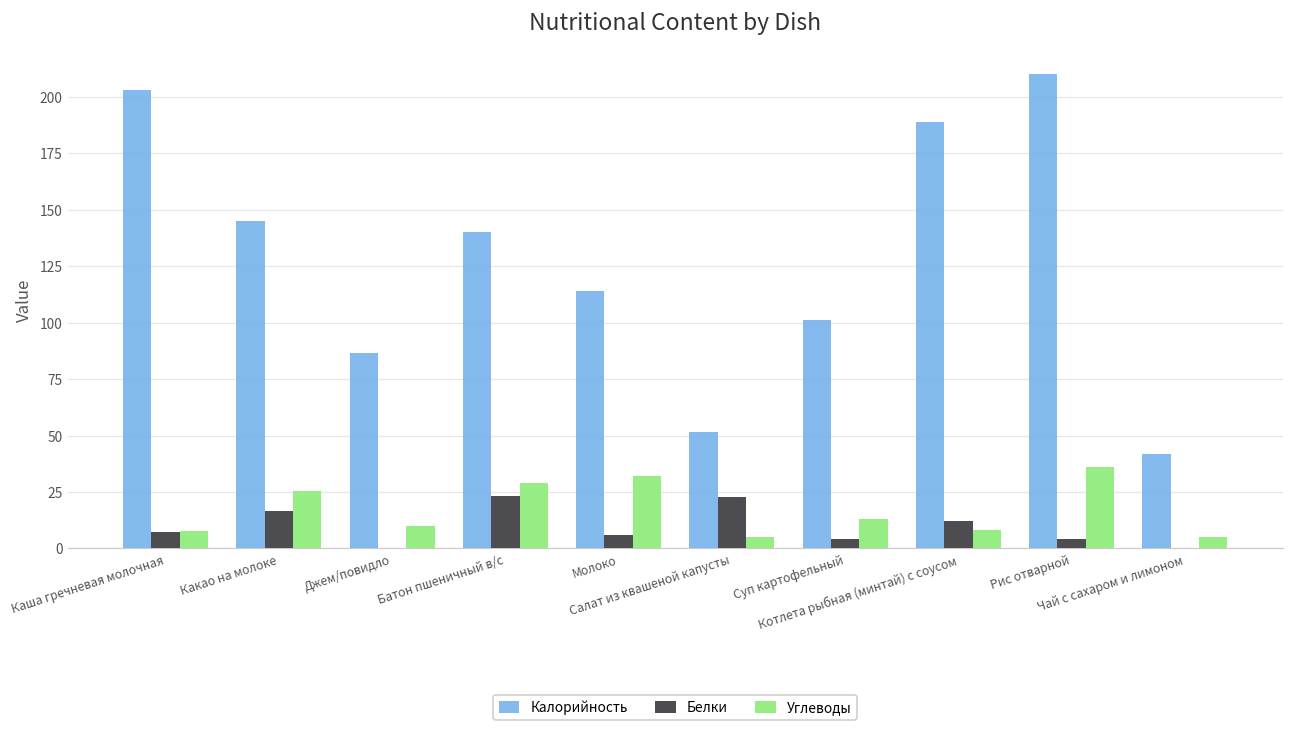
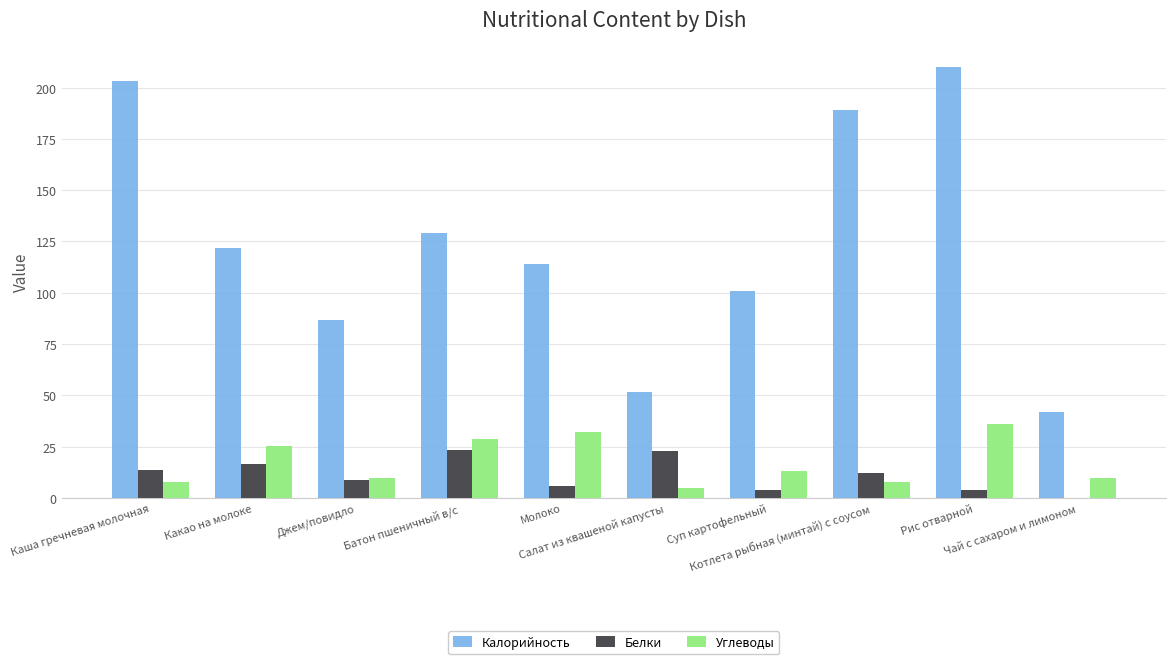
Белки, Каша гречневая молочная: 7 -> 14
Калорийность, Какао на молоке: 145 -> 122
Белки, Джем/повидло: 0 -> 9
Калорийность, Батон пшеничный в/с: 140 -> 129
Углеводы, Чай с сахаром и лимоном: 5 -> 10
